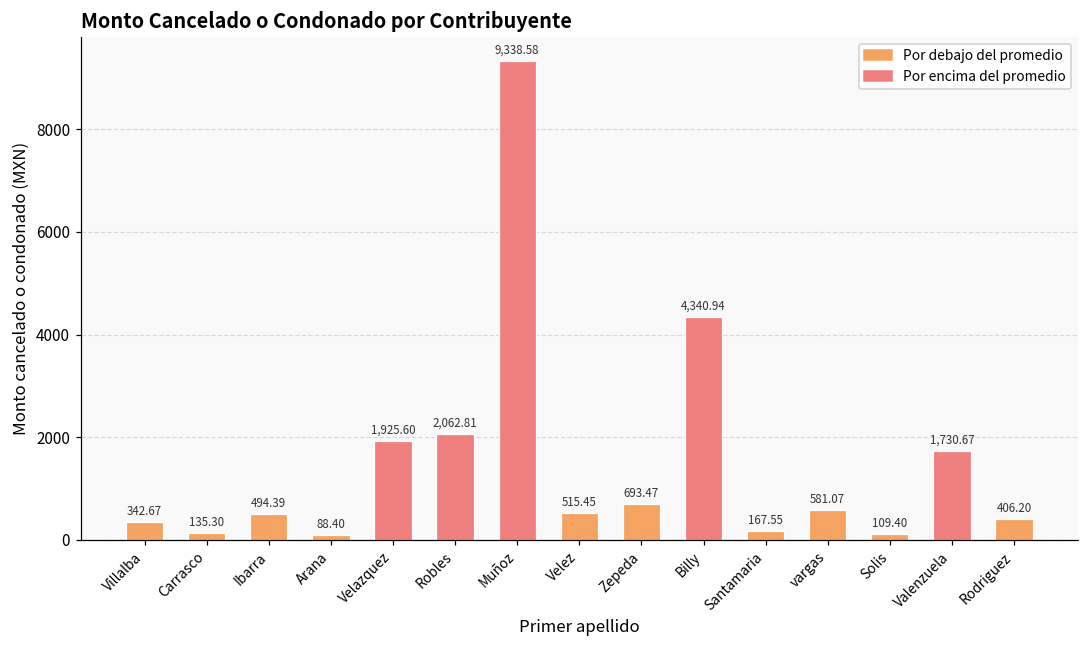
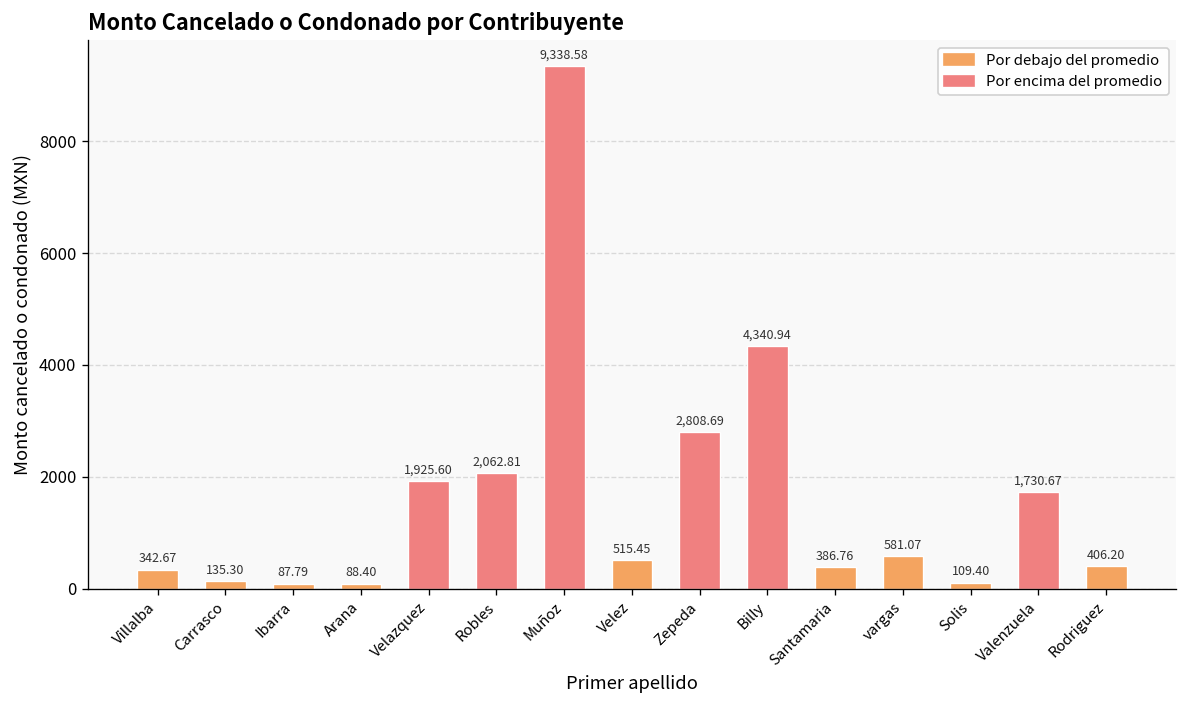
Ibarra: 494.39 -> 87.79
Zepeda: 693.47 -> 2,808.69
Santamaria: 167.55 -> 386.76
